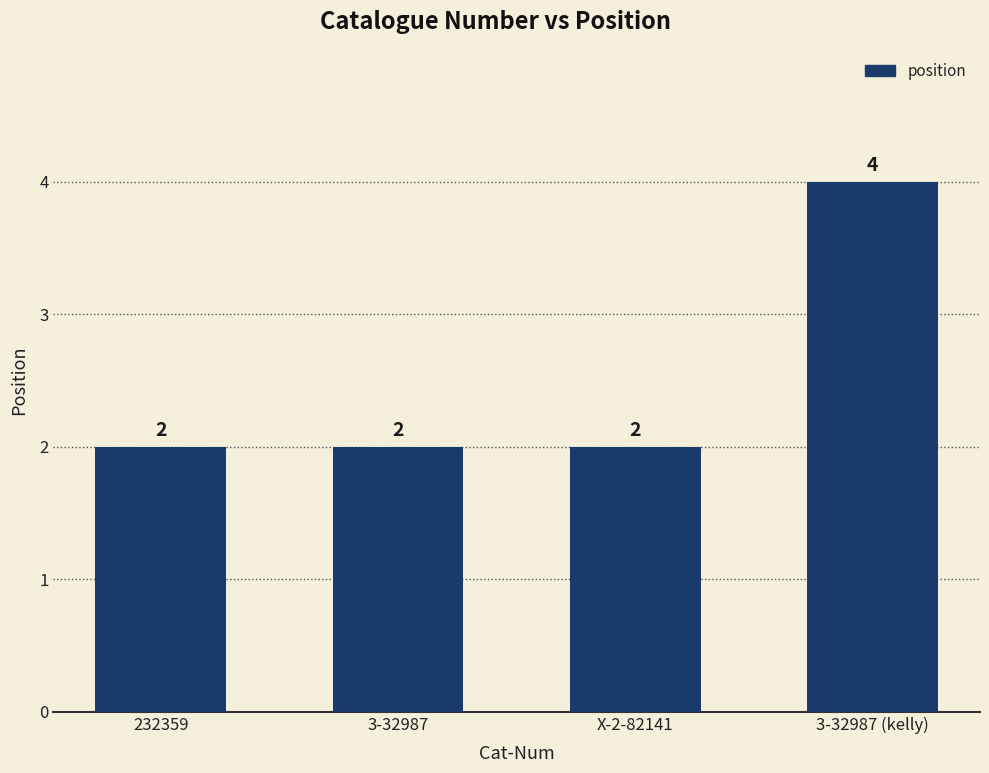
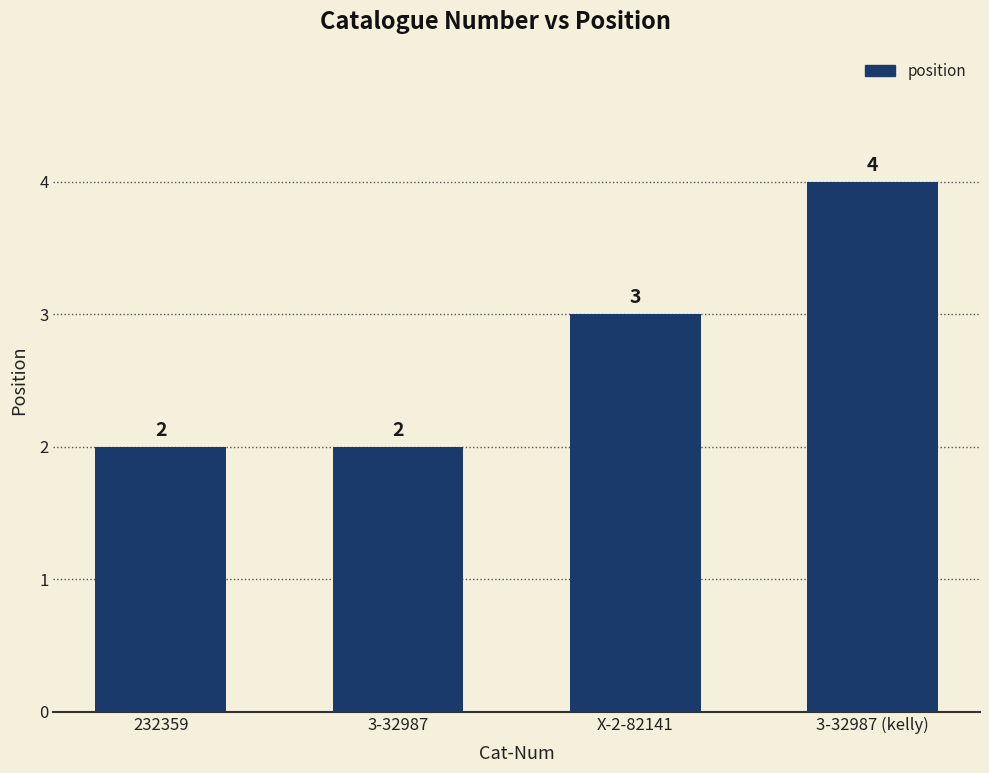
X-2-82141: 2 -> 3
